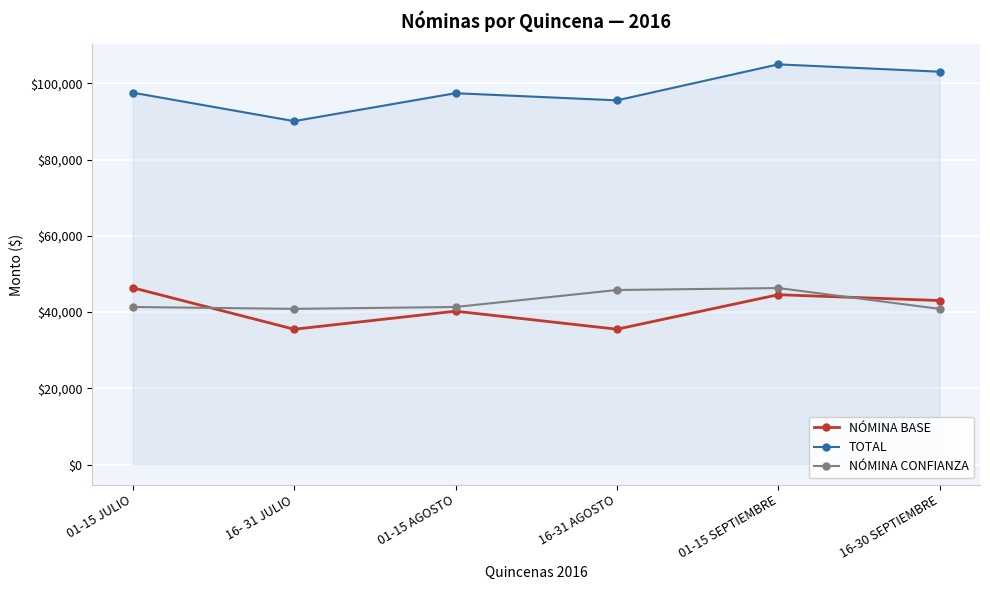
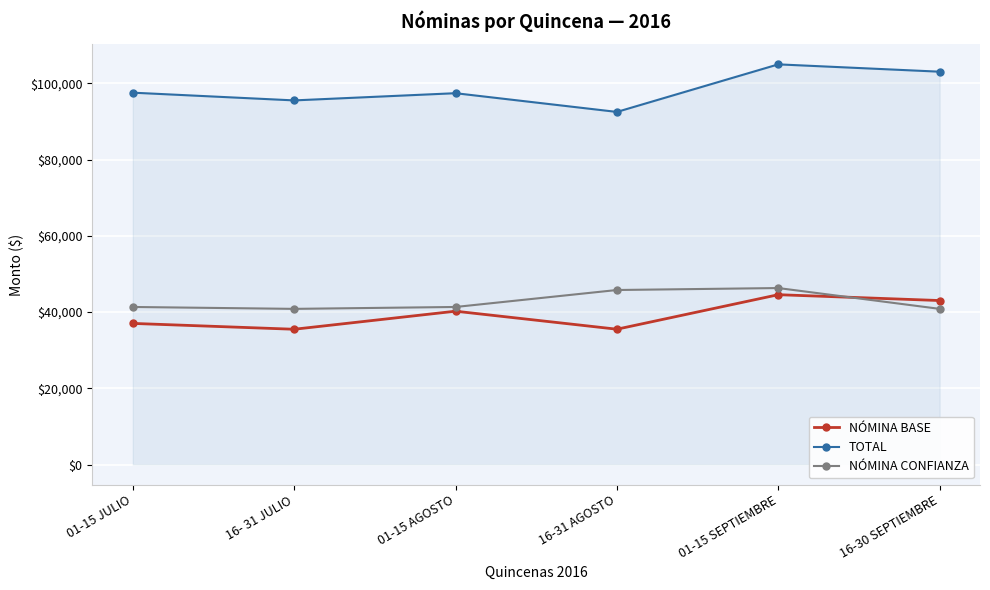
NÓMINA BASE, 01-15 JULIO: $46,000 -> $37,000
TOTAL, 16- 31 JULIO: $90,000 -> $96,000
TOTAL, 16-31 AGOSTO: $96,000 -> $93,000
